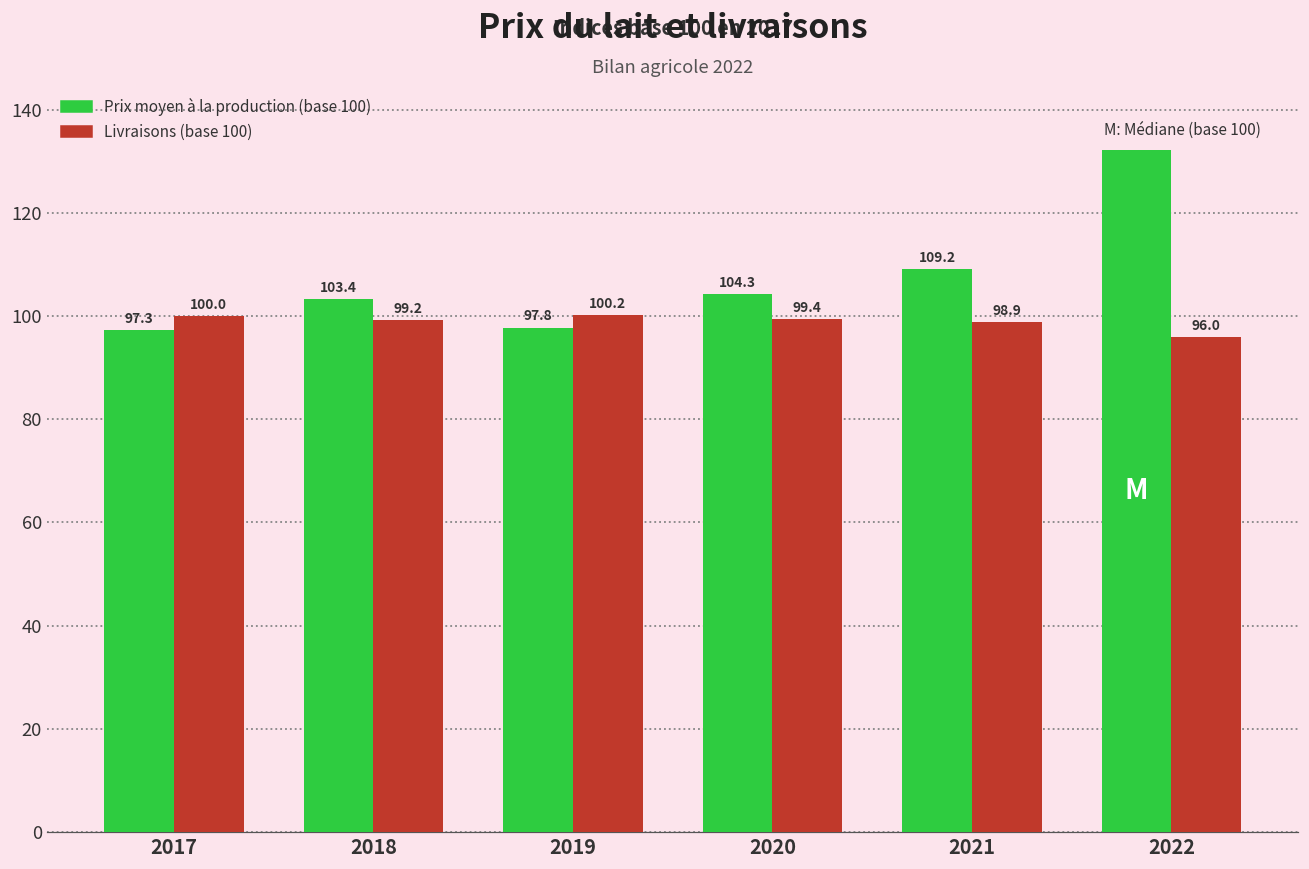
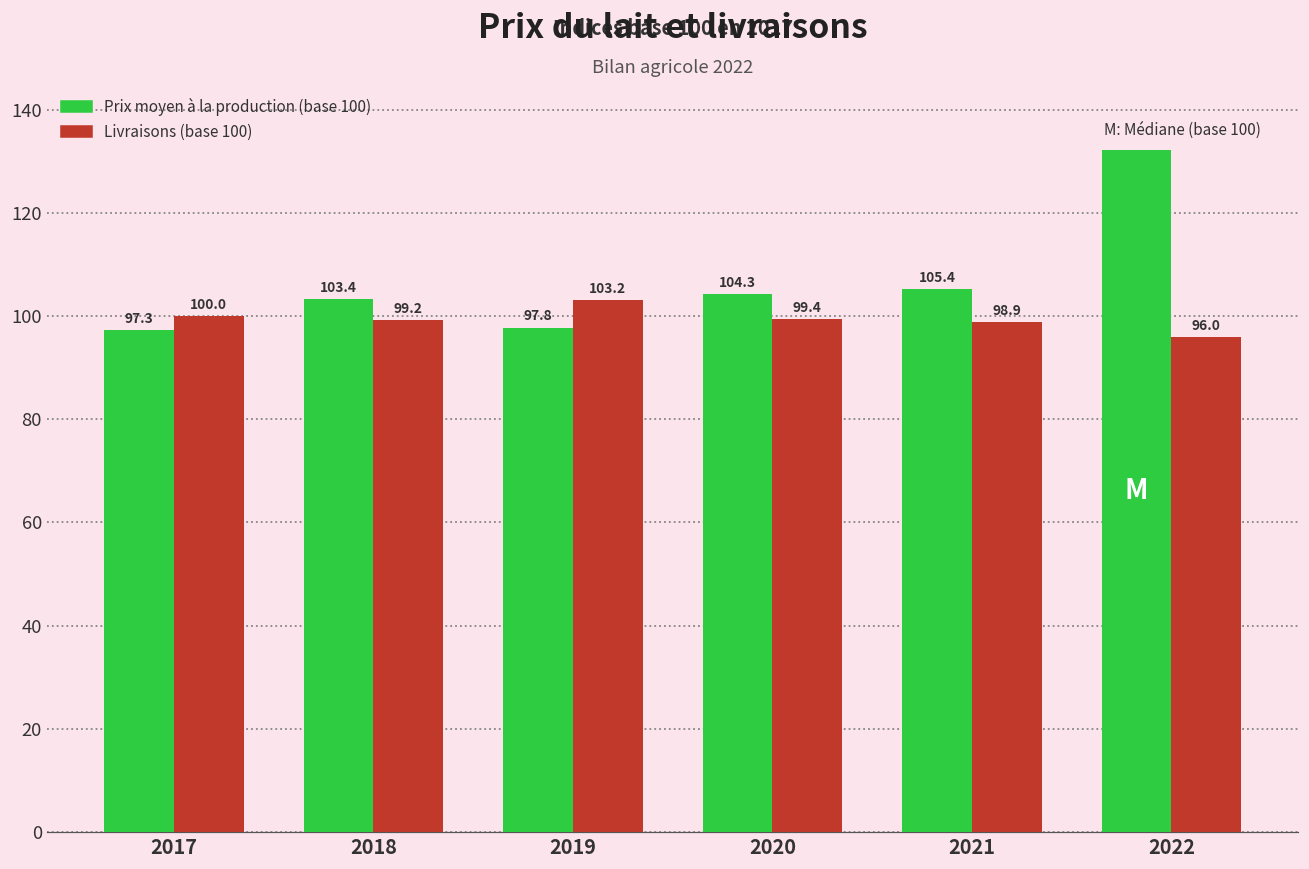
Livraisons (base 100), 2019: 100.2 -> 103.2
Prix moyen à la production (base 100), 2021: 109.2 -> 105.4
